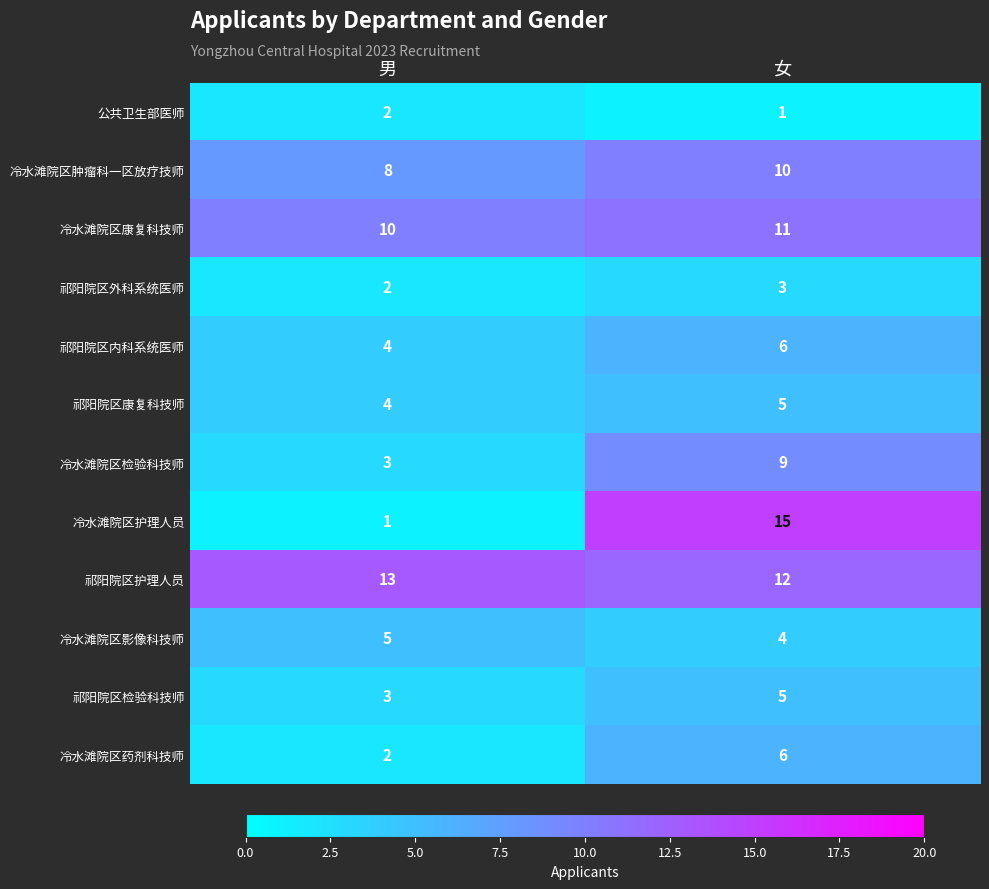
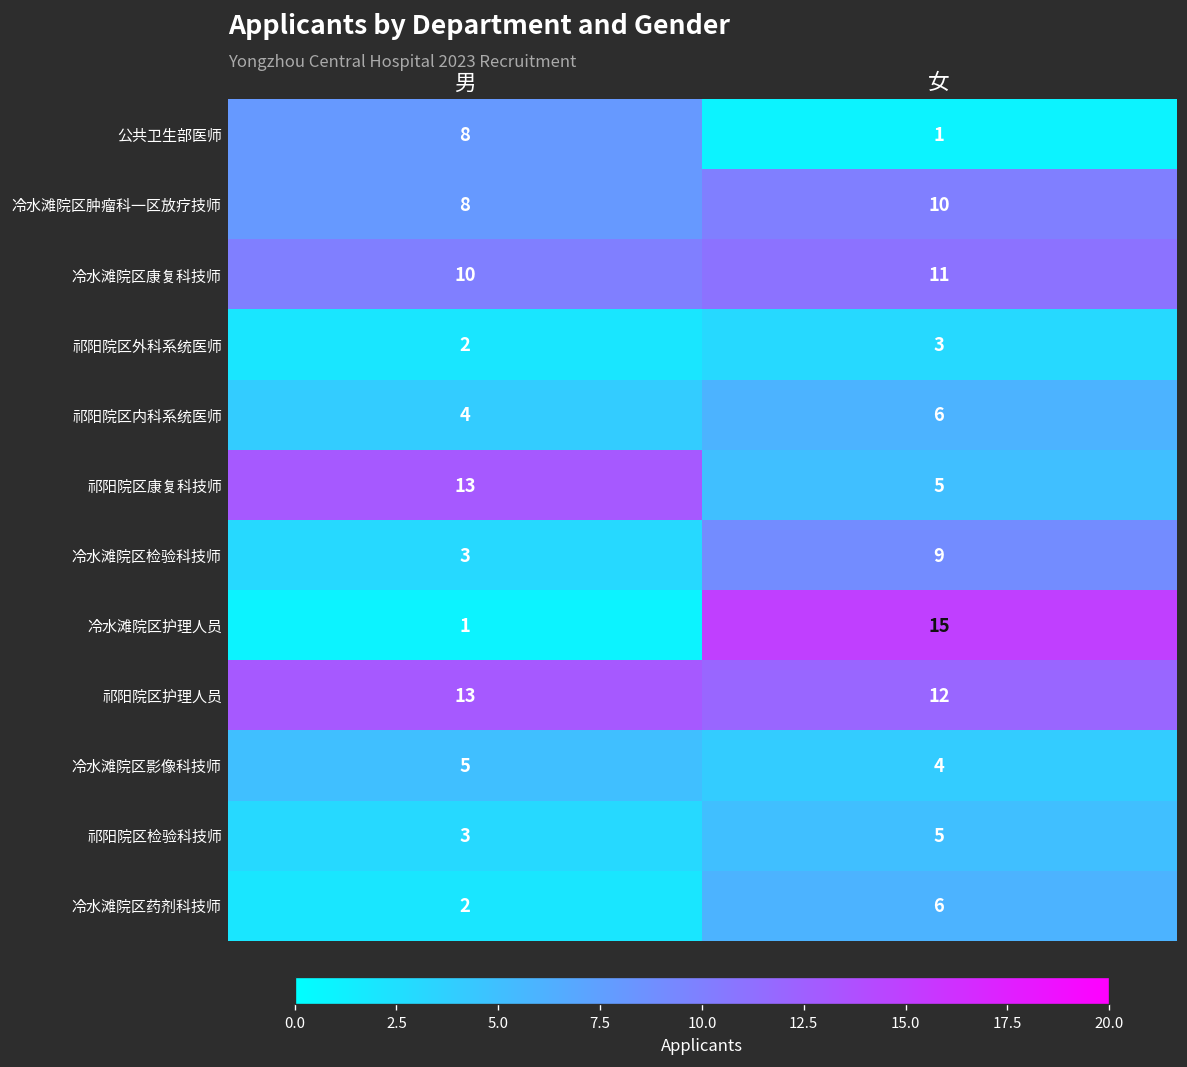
公共卫生部医师, 男: 2 -> 8
祁阳院区康复科技师, 男: 4 -> 13
